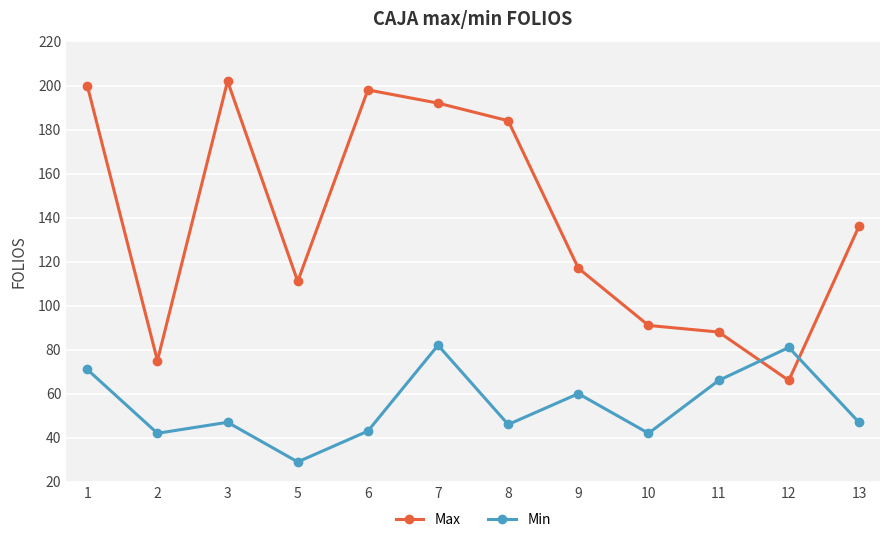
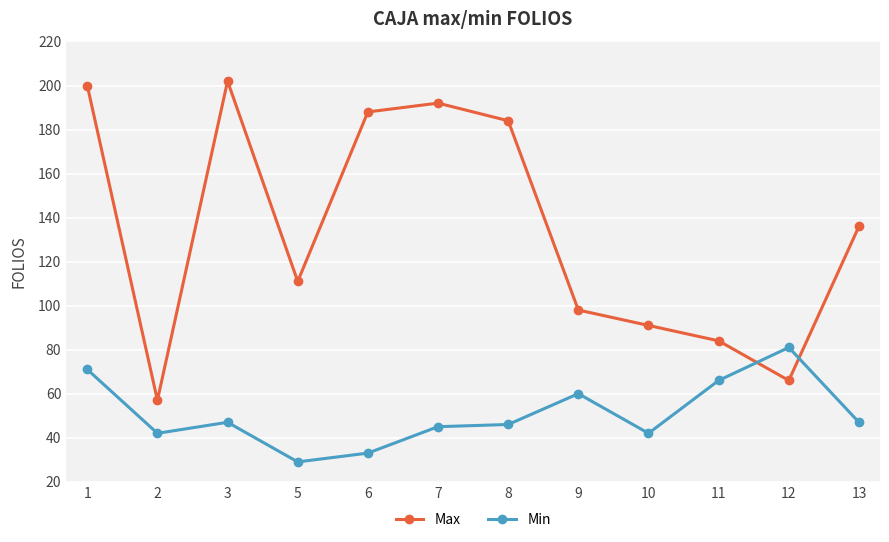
Max, 2: 75 -> 57
Max, 6: 198 -> 188
Min, 6: 43 -> 33
Min, 7: 82 -> 45
Max, 9: 117 -> 98
Max, 11: 88 -> 84
